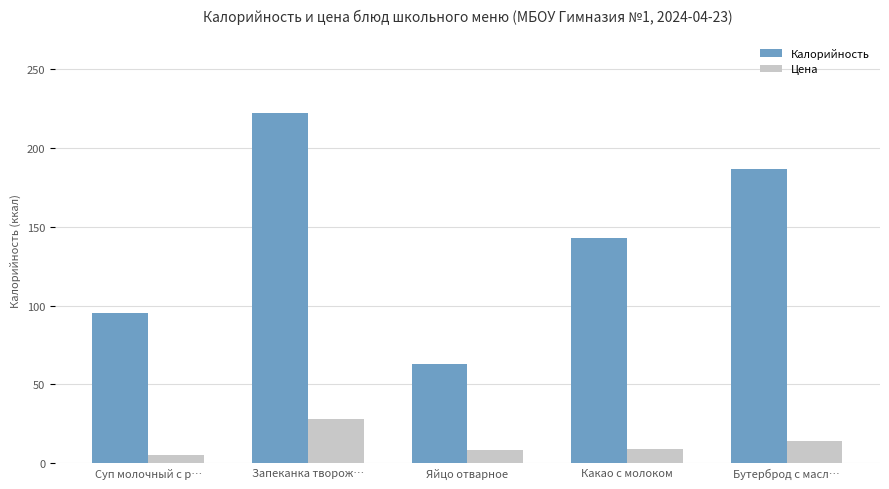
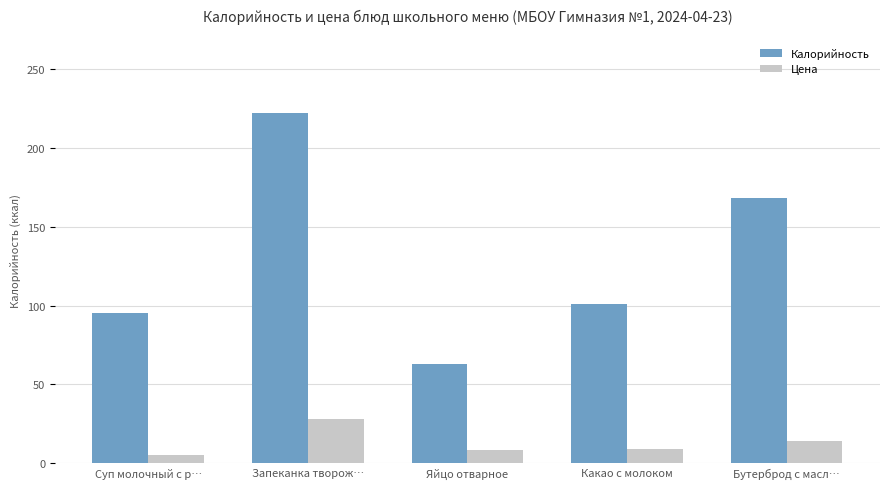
Калорийность, Какао с молоком: 143 -> 101
Калорийность, Бутерброд с масл…: 187 -> 168
